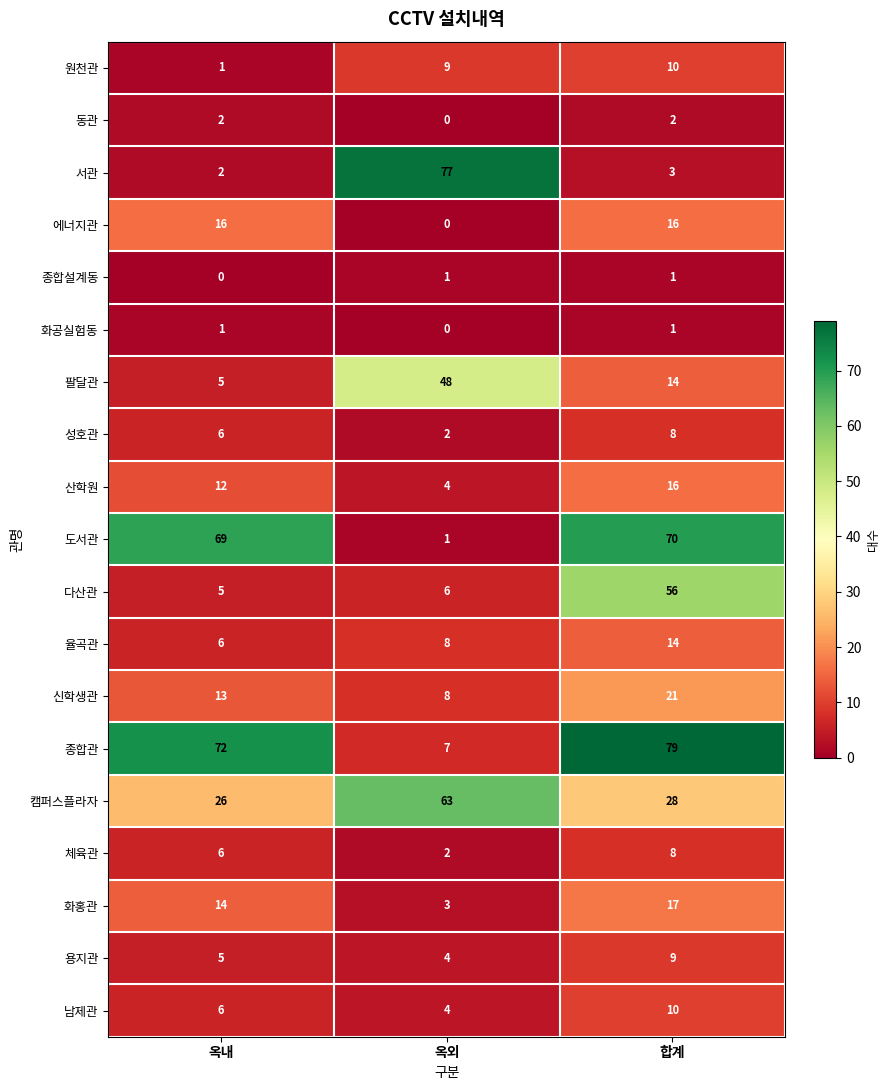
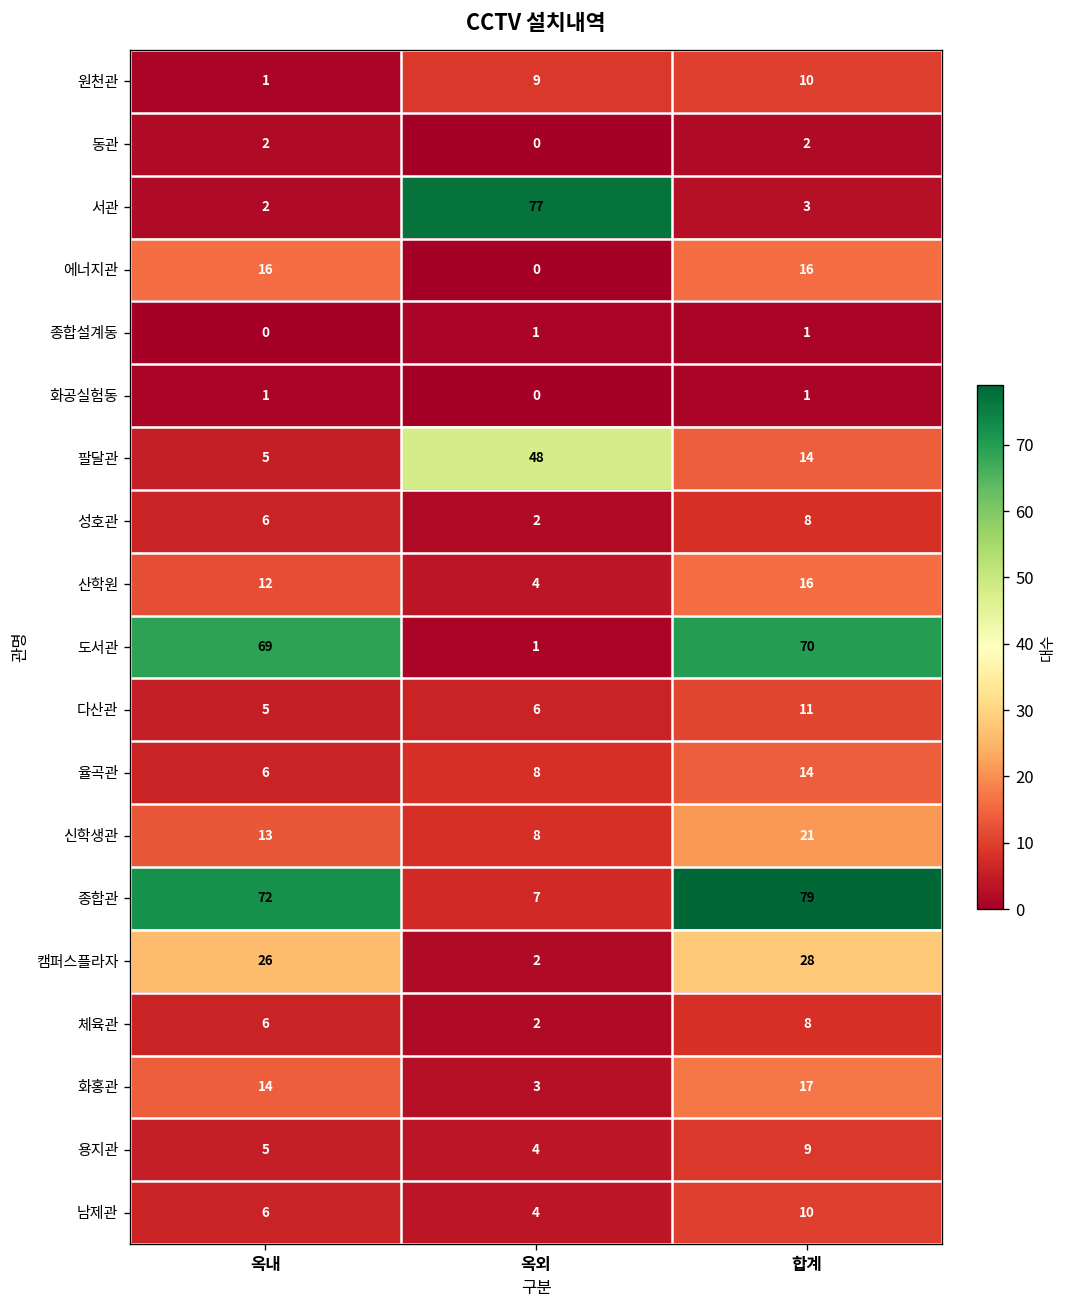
다산관, 합계: 56 -> 11
캠퍼스플라자, 옥외: 63 -> 2
